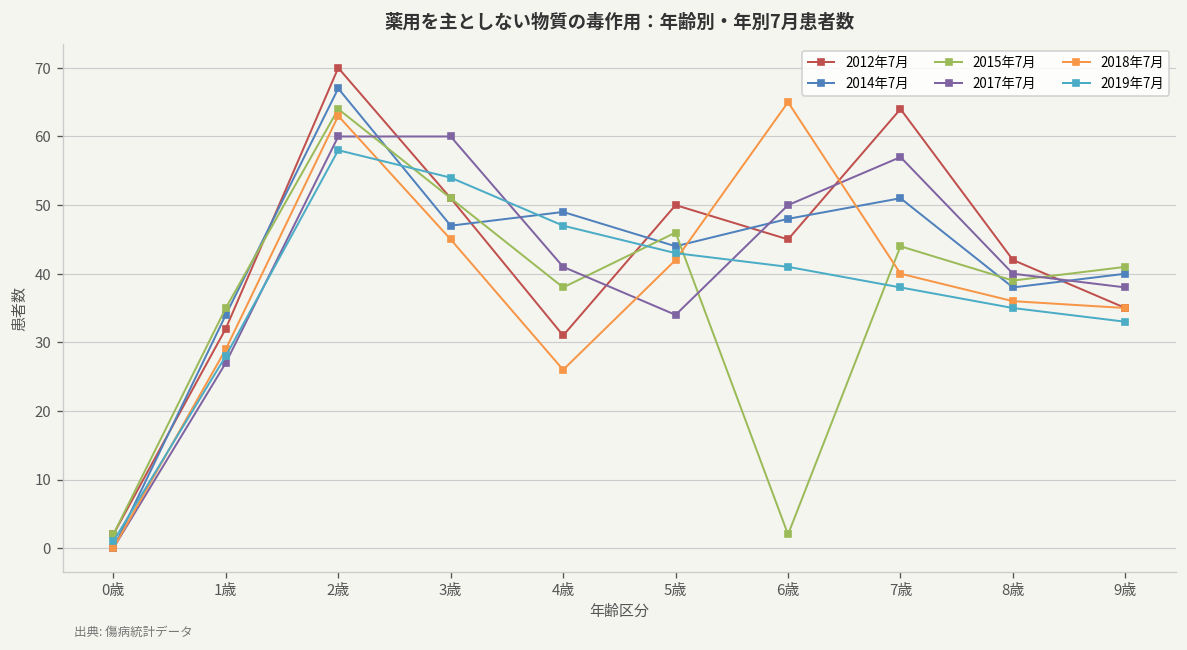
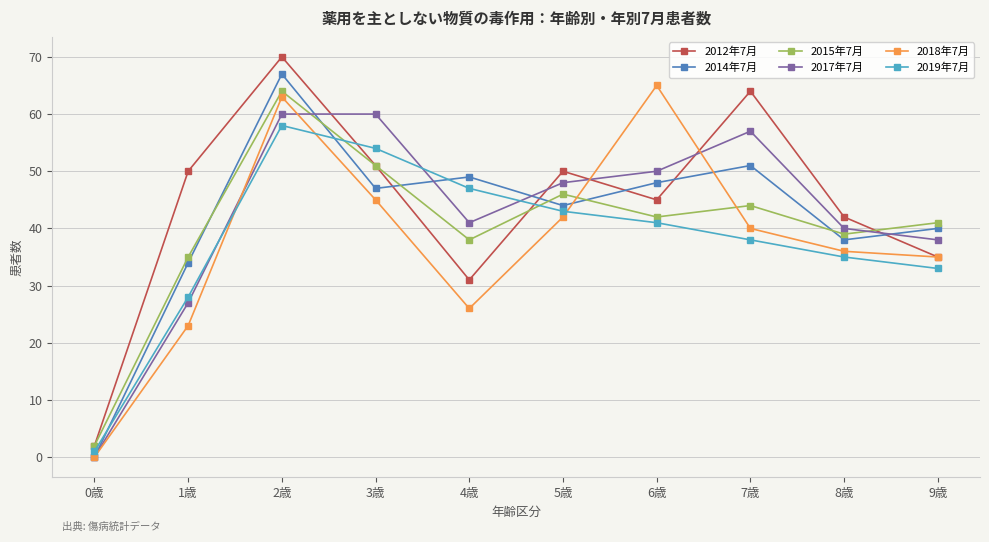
2012年7月, 1歳: 32 -> 50
2018年7月, 1歳: 29 -> 23
2017年7月, 5歳: 34 -> 48
2015年7月, 6歳: 2 -> 42
